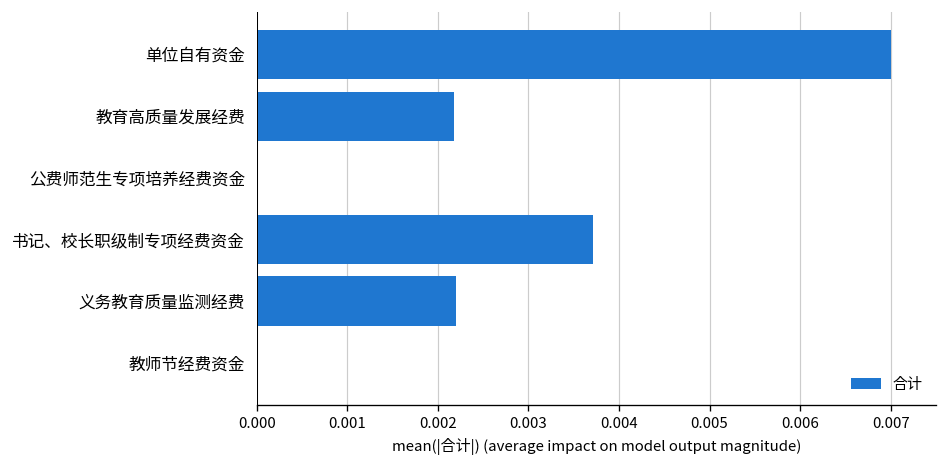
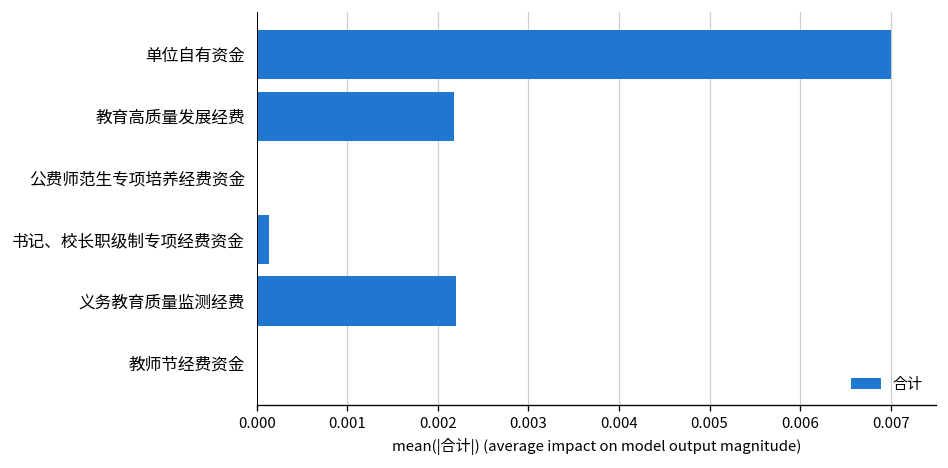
书记、校长职级制专项经费资金: 0.0037 -> 0.0001
